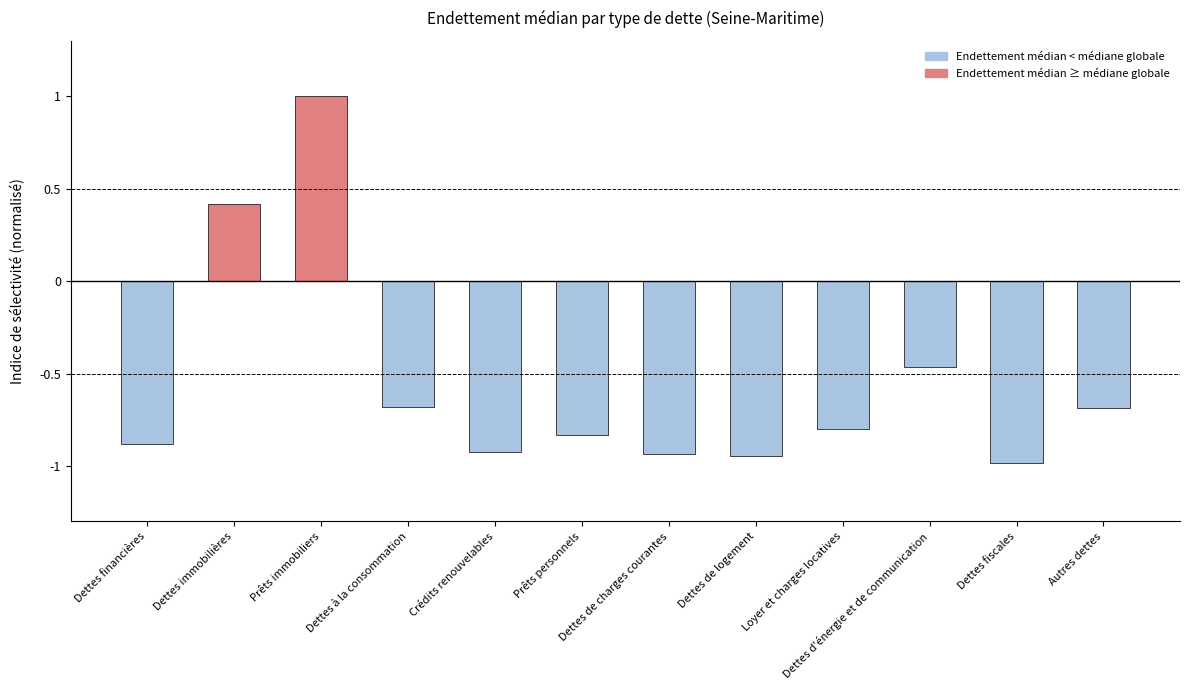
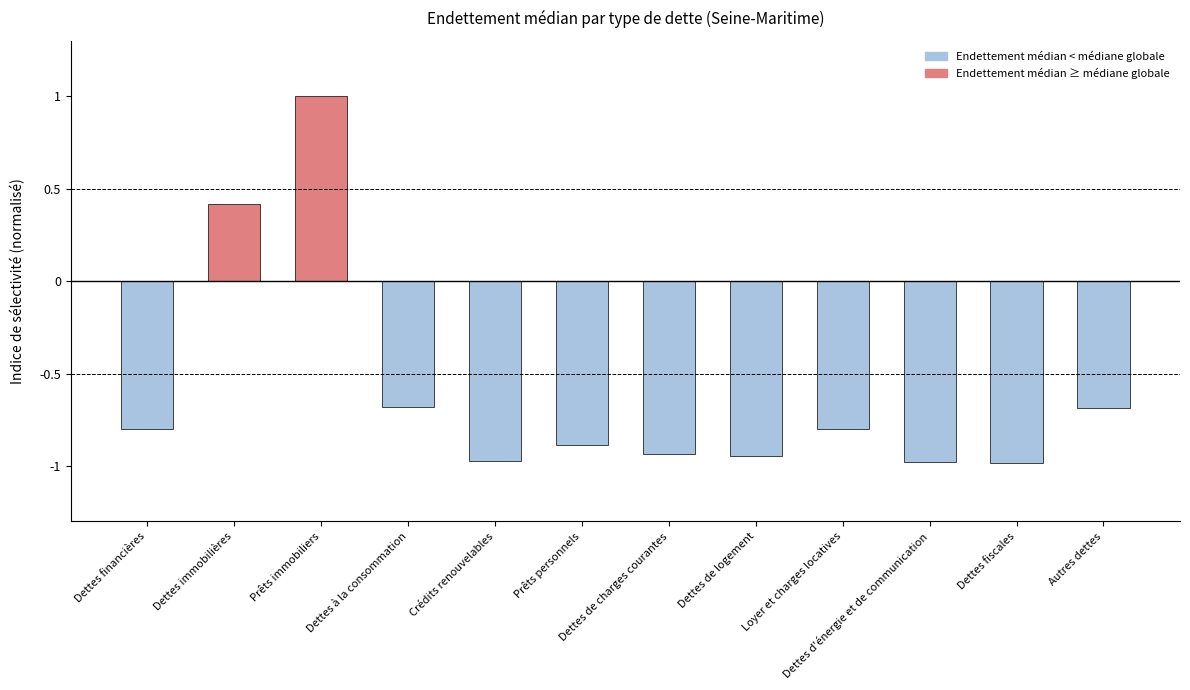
Dettes financières: -0.88 -> -0.80
Crédits renouvelables: -0.93 -> -0.97
Prêts personnels: -0.84 -> -0.89
Dettes d'énergie et de communication: -0.47 -> -0.98
